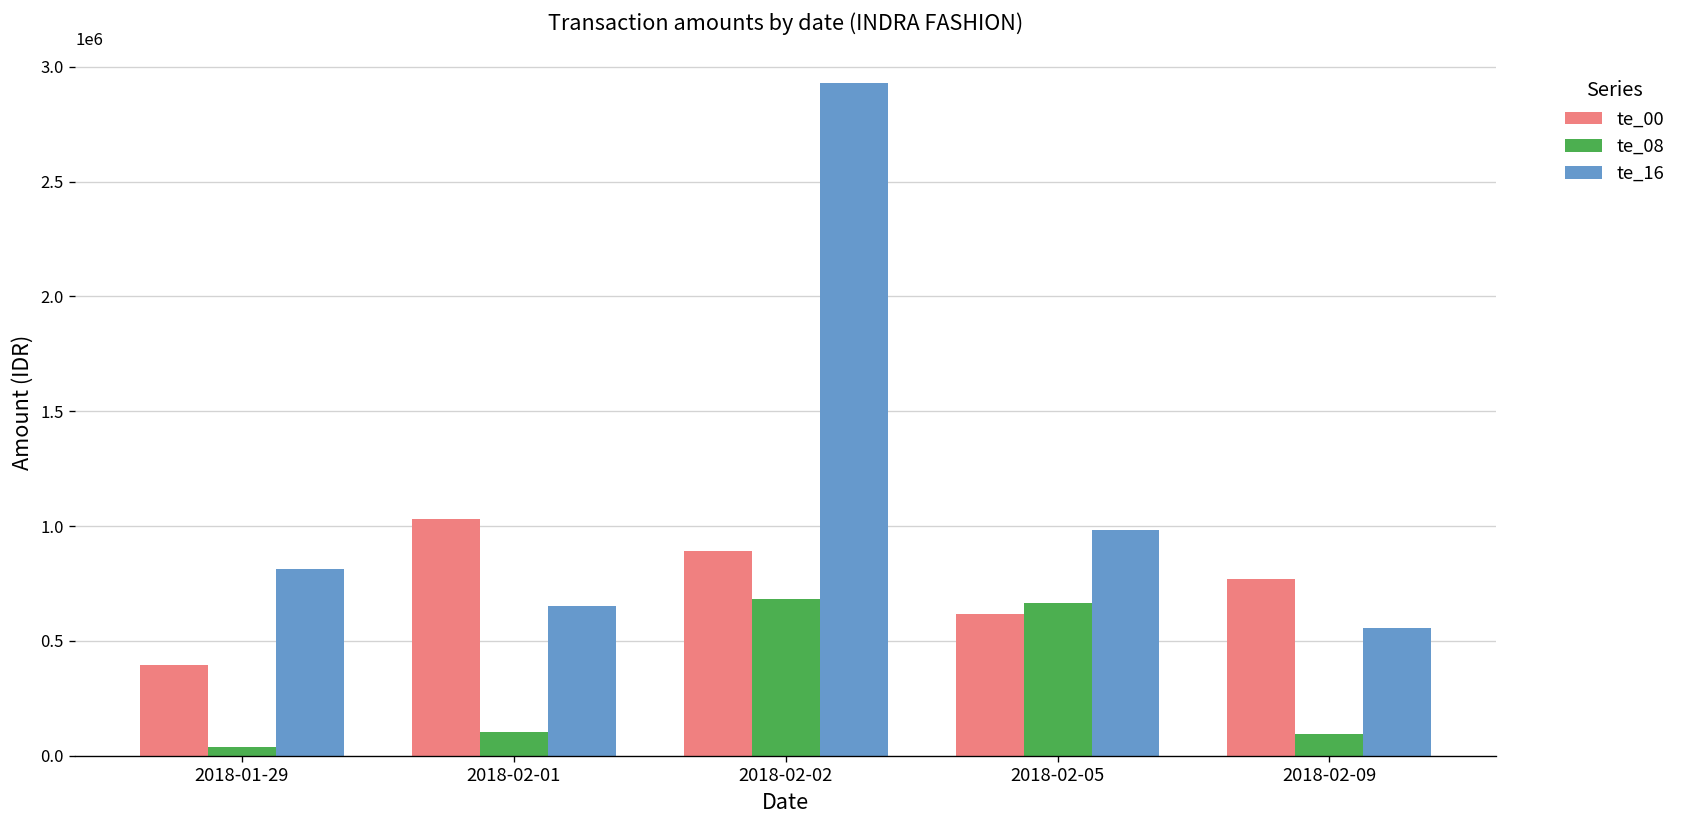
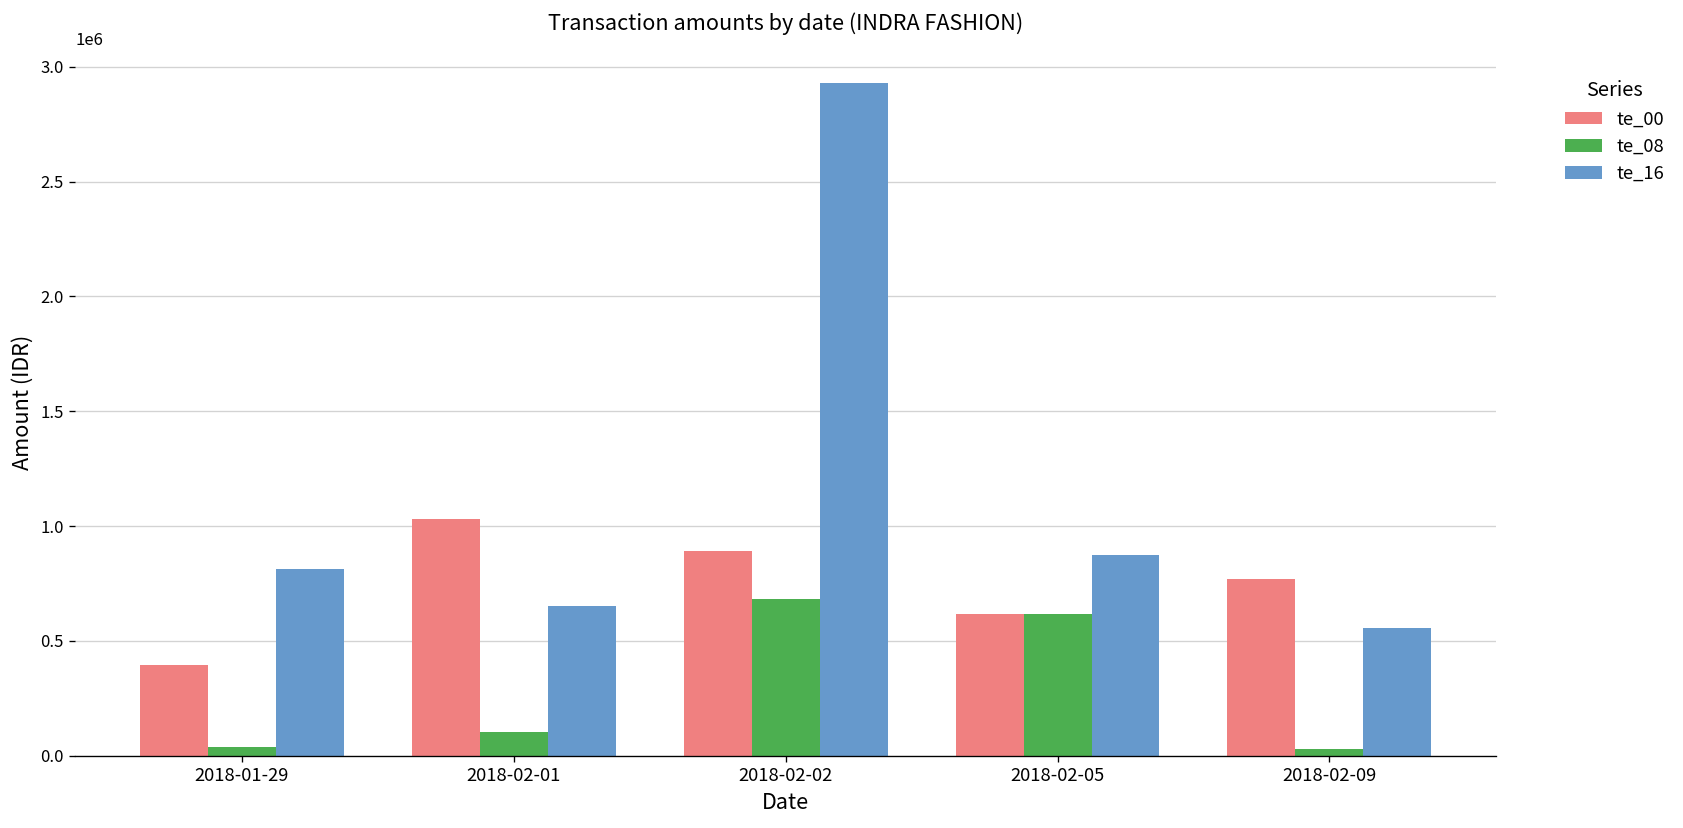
te_08, 2018-02-05: 670000 -> 620000
te_16, 2018-02-05: 980000 -> 880000
te_08, 2018-02-09: 100000 -> 30000
